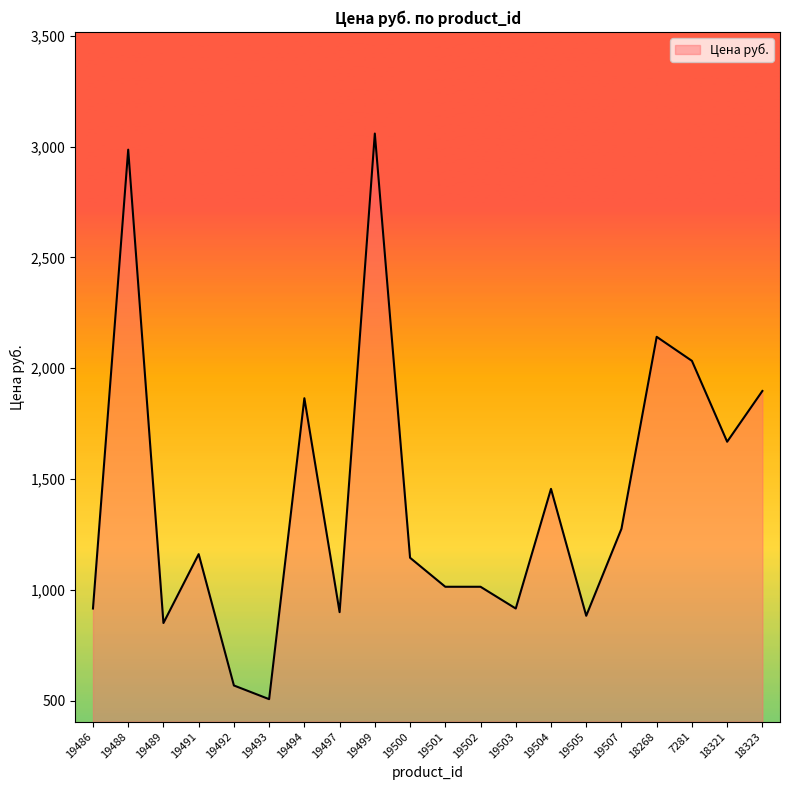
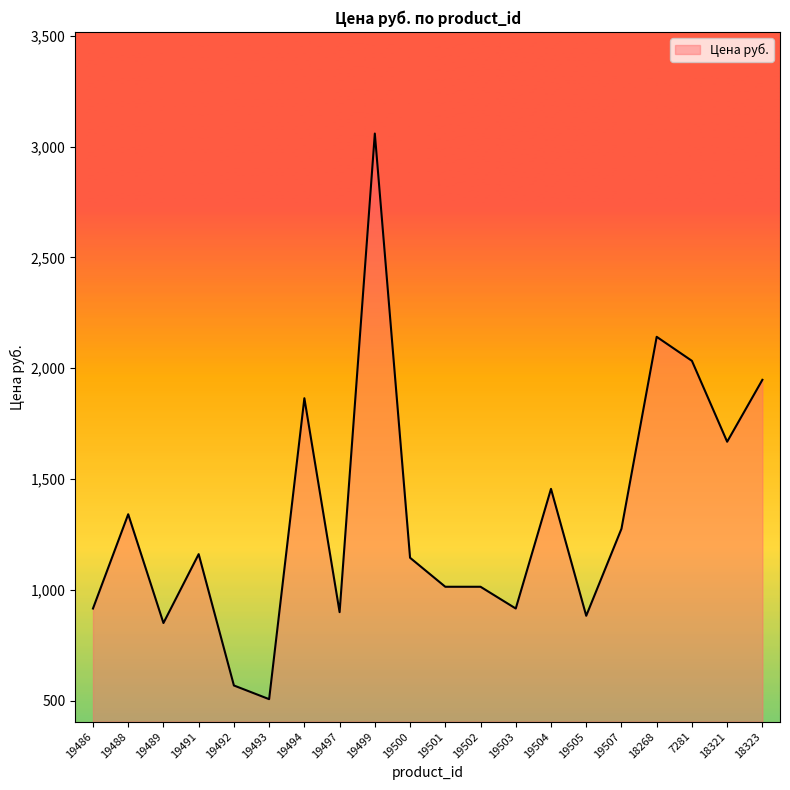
19488: 2,990 -> 1,340
18323: 1,900 -> 1,950
